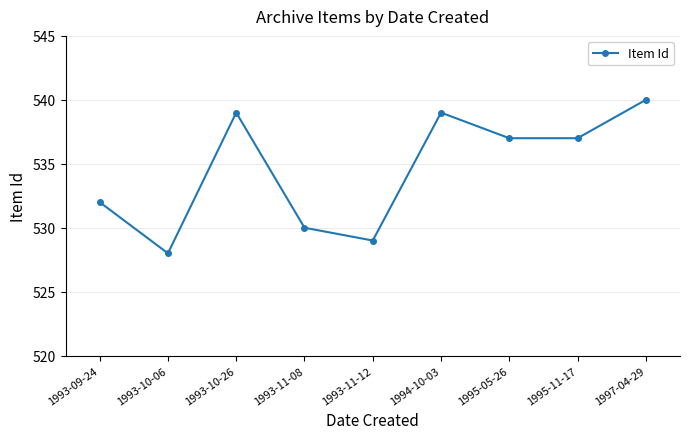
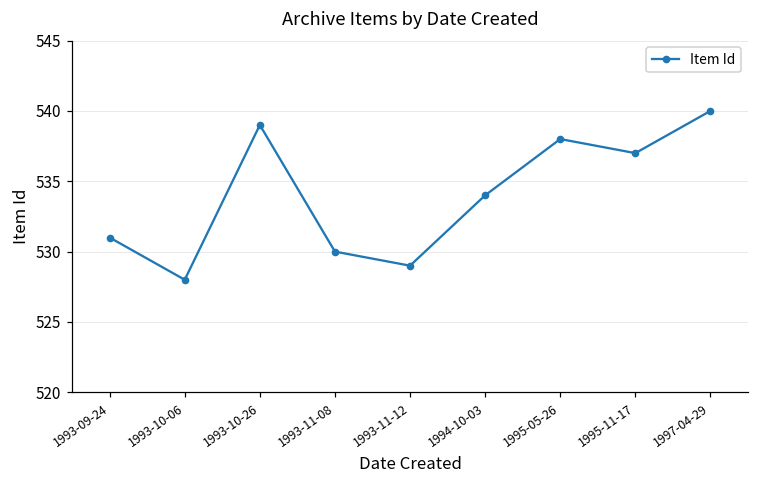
1993-09-24: 532 -> 531
1994-10-03: 539 -> 534
1995-05-26: 537 -> 538
